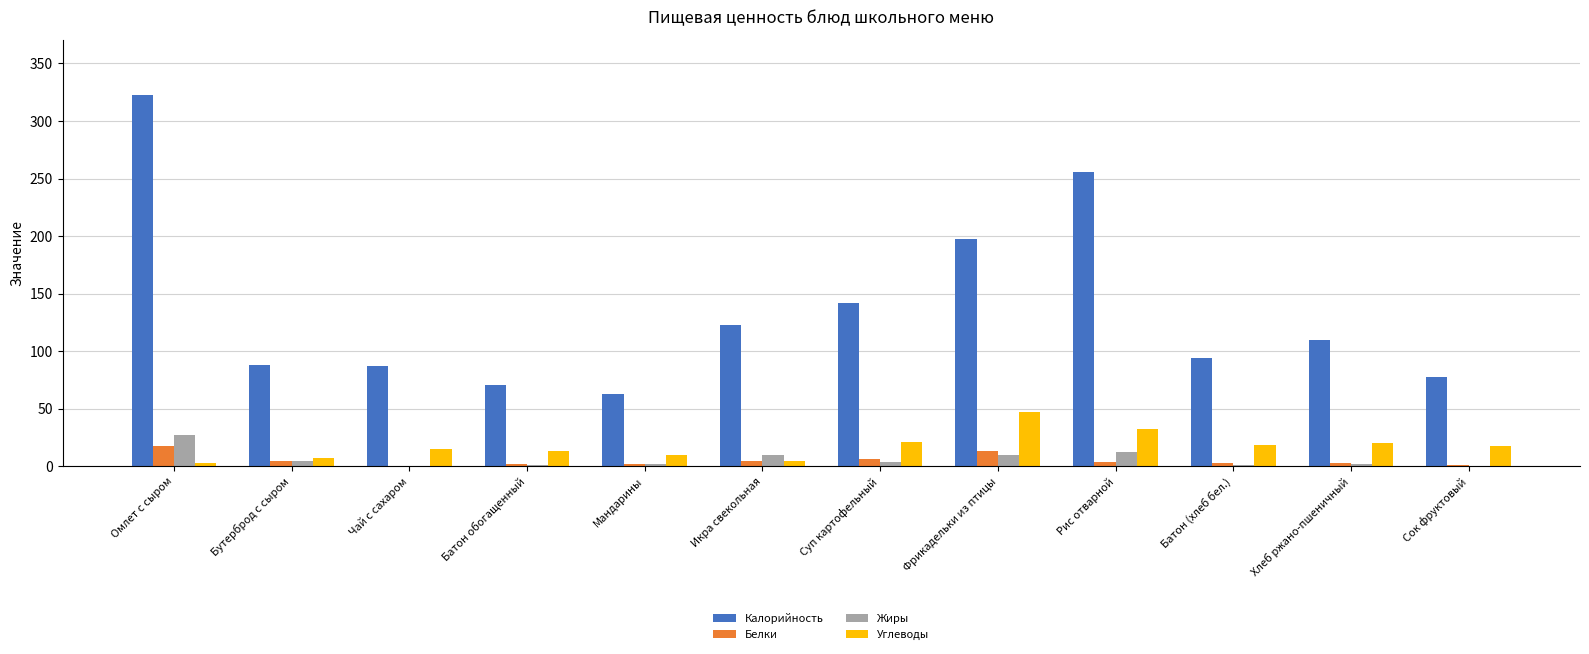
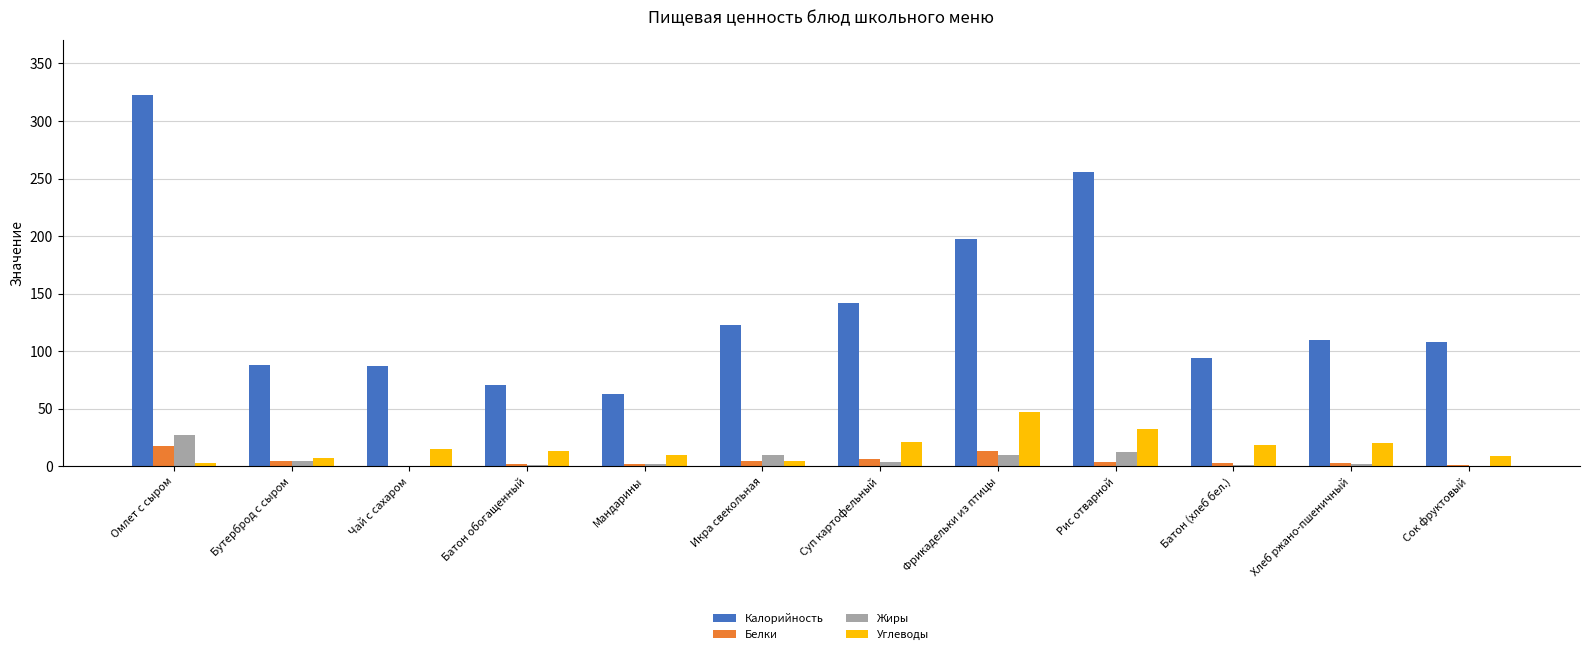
Калорийность, Сок фруктовый: 78 -> 108
Углеводы, Сок фруктовый: 18 -> 9
